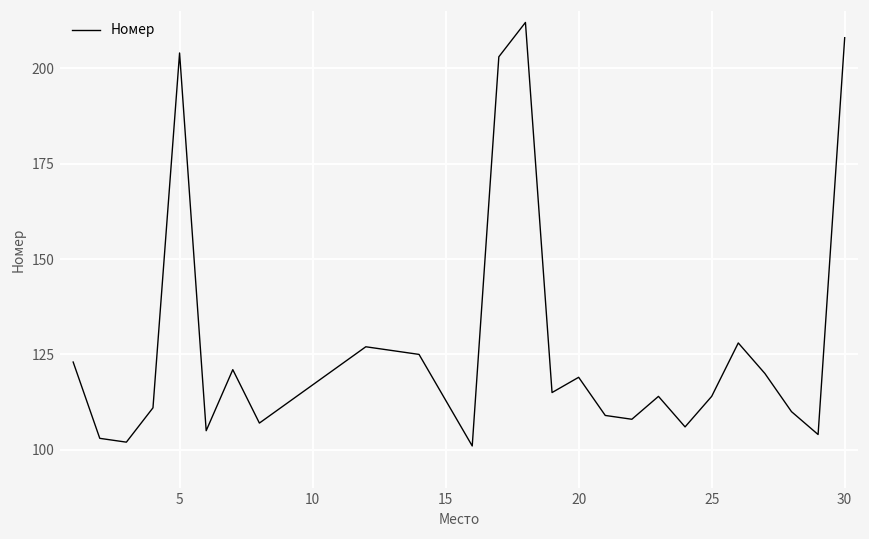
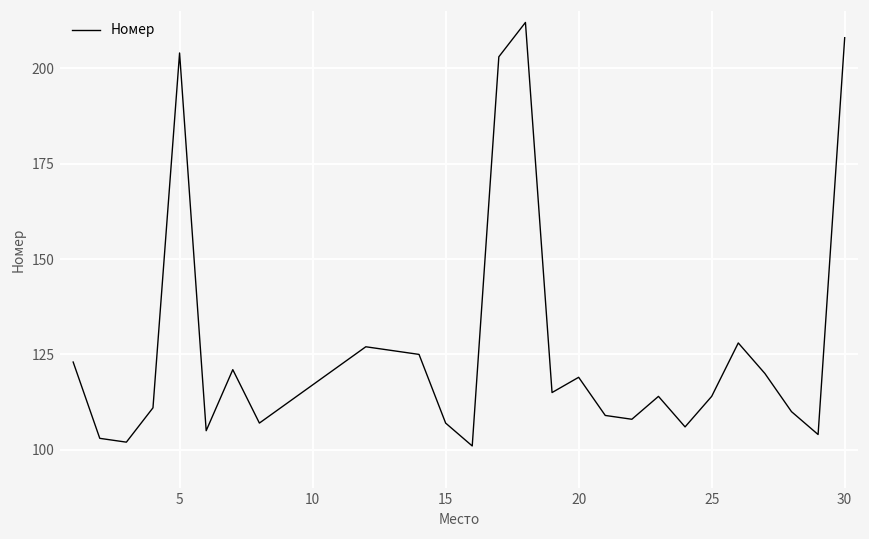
15: 113 -> 107
